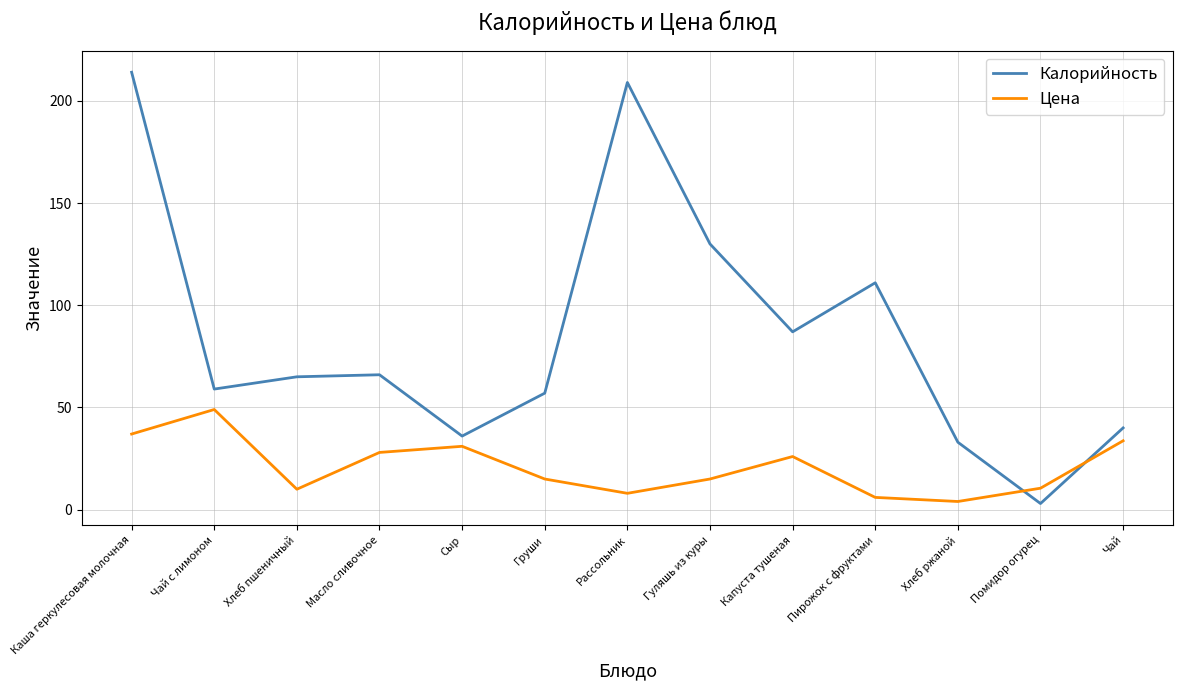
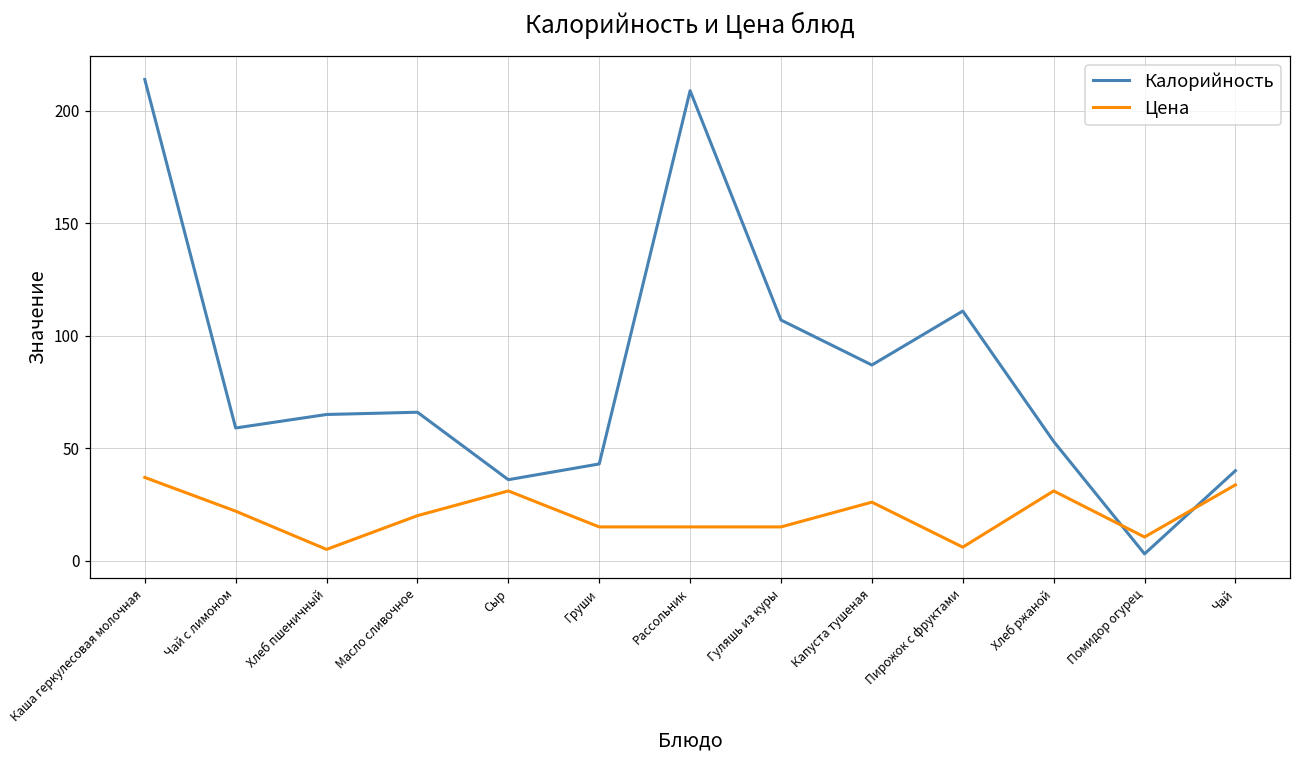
Цена, Чай с лимоном: 49 -> 22
Цена, Хлеб пшеничный: 10 -> 5
Цена, Масло сливочное: 28 -> 20
Калорийность, Груши: 57 -> 43
Цена, Рассольник: 8 -> 15
Калорийность, Гуляшь из куры: 130 -> 107
Калорийность, Хлеб ржаной: 33 -> 53
Цена, Хлеб ржаной: 4 -> 31
